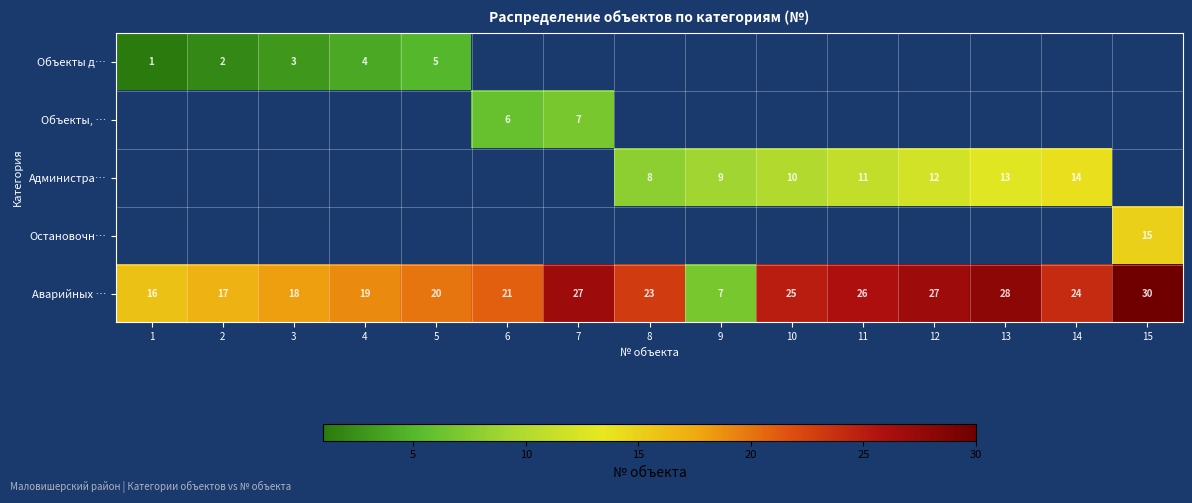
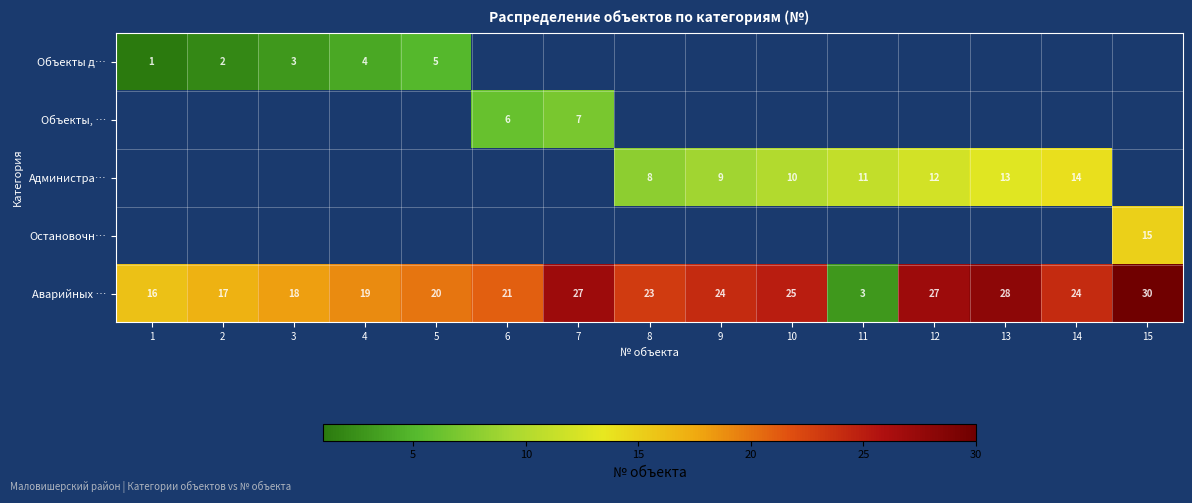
Аварийных …, 9: 7 -> 24
Аварийных …, 11: 26 -> 3
